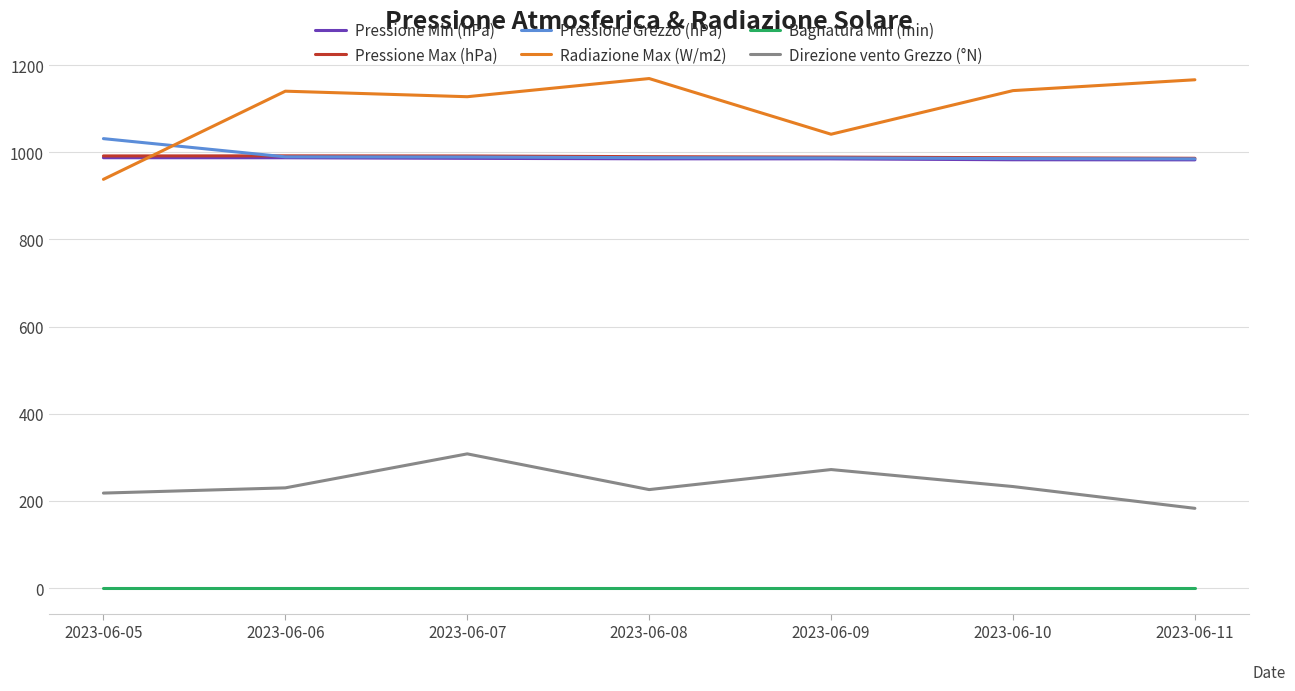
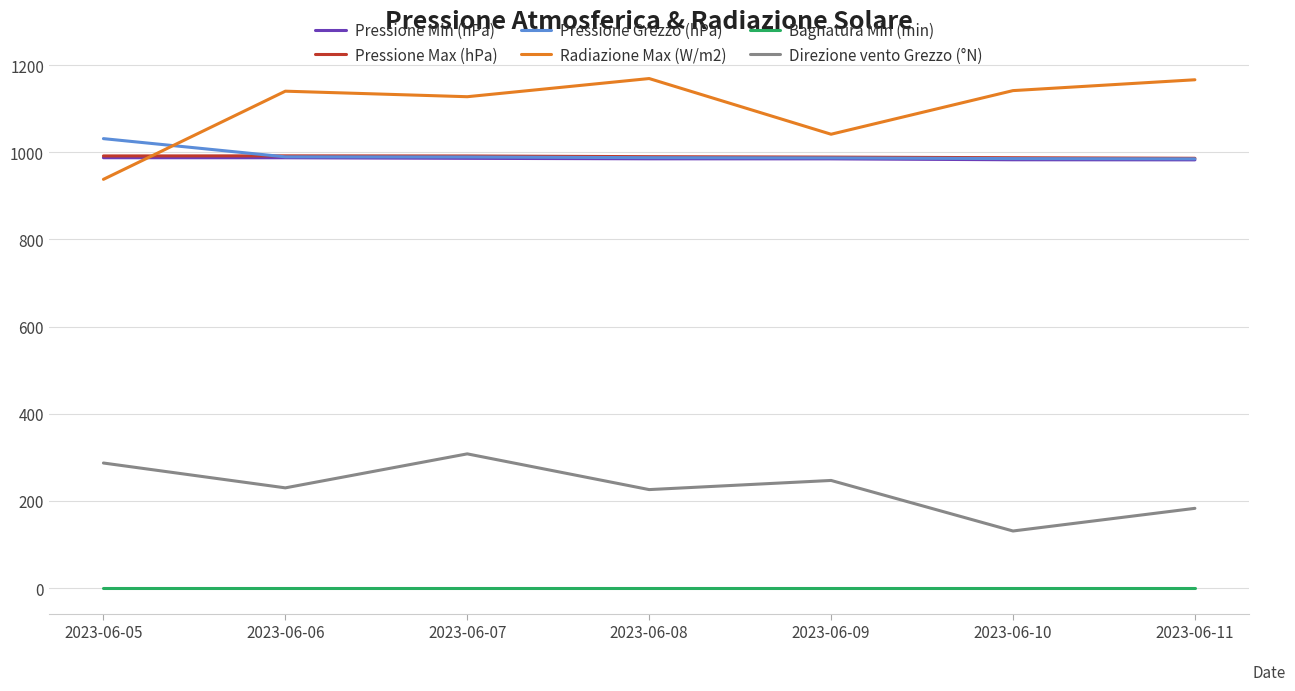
Direzione vento Grezzo (°N), 2023-06-05: 220 -> 290
Direzione vento Grezzo (°N), 2023-06-09: 270 -> 250
Direzione vento Grezzo (°N), 2023-06-10: 230 -> 130
